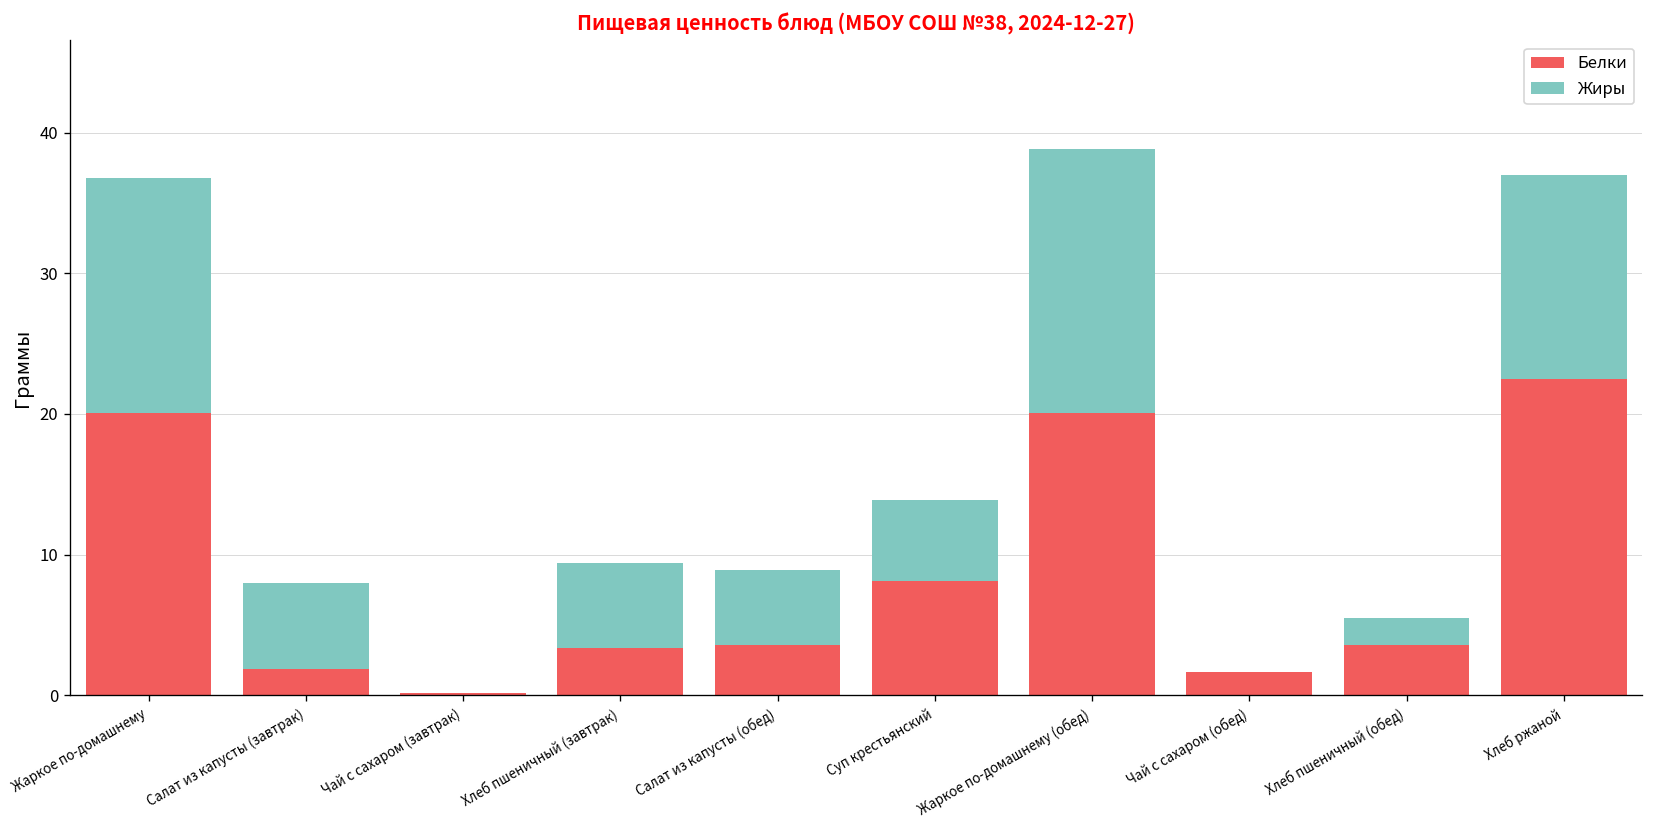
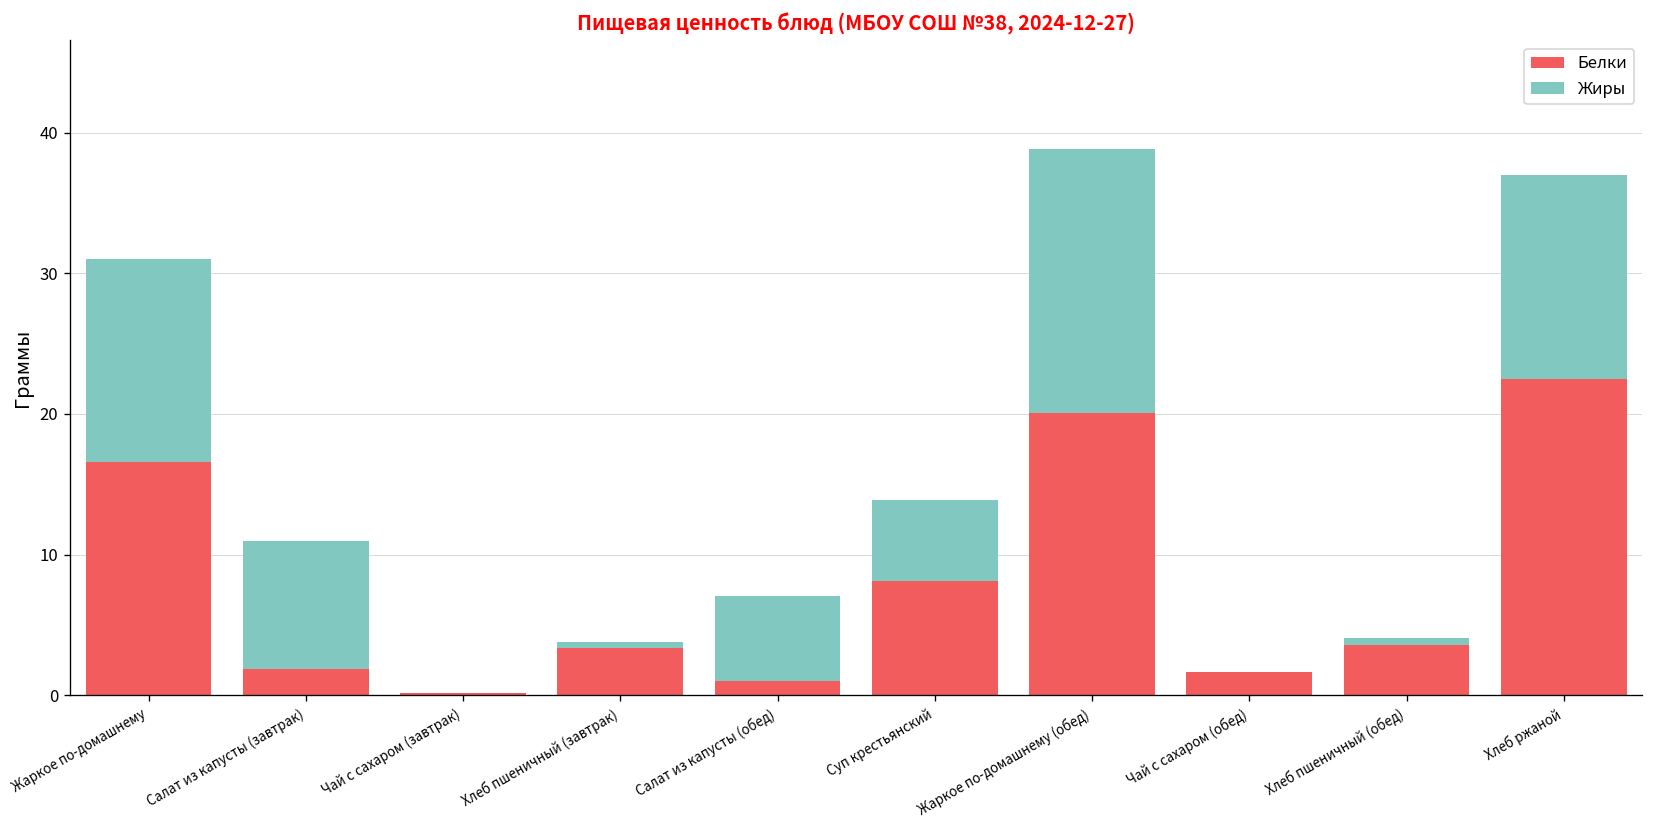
Белки, Жаркое по-домашнему: 20.1 -> 16.6
Жиры, Жаркое по-домашнему: 16.7 -> 14.4
Жиры, Салат из капусты (завтрак): 6.1 -> 9.1
Жиры, Хлеб пшеничный (завтрак): 6.0 -> 0.4
Белки, Салат из капусты (обед): 3.6 -> 1.0
Жиры, Салат из капусты (обед): 5.3 -> 6.1
Жиры, Хлеб пшеничный (обед): 1.9 -> 0.5
